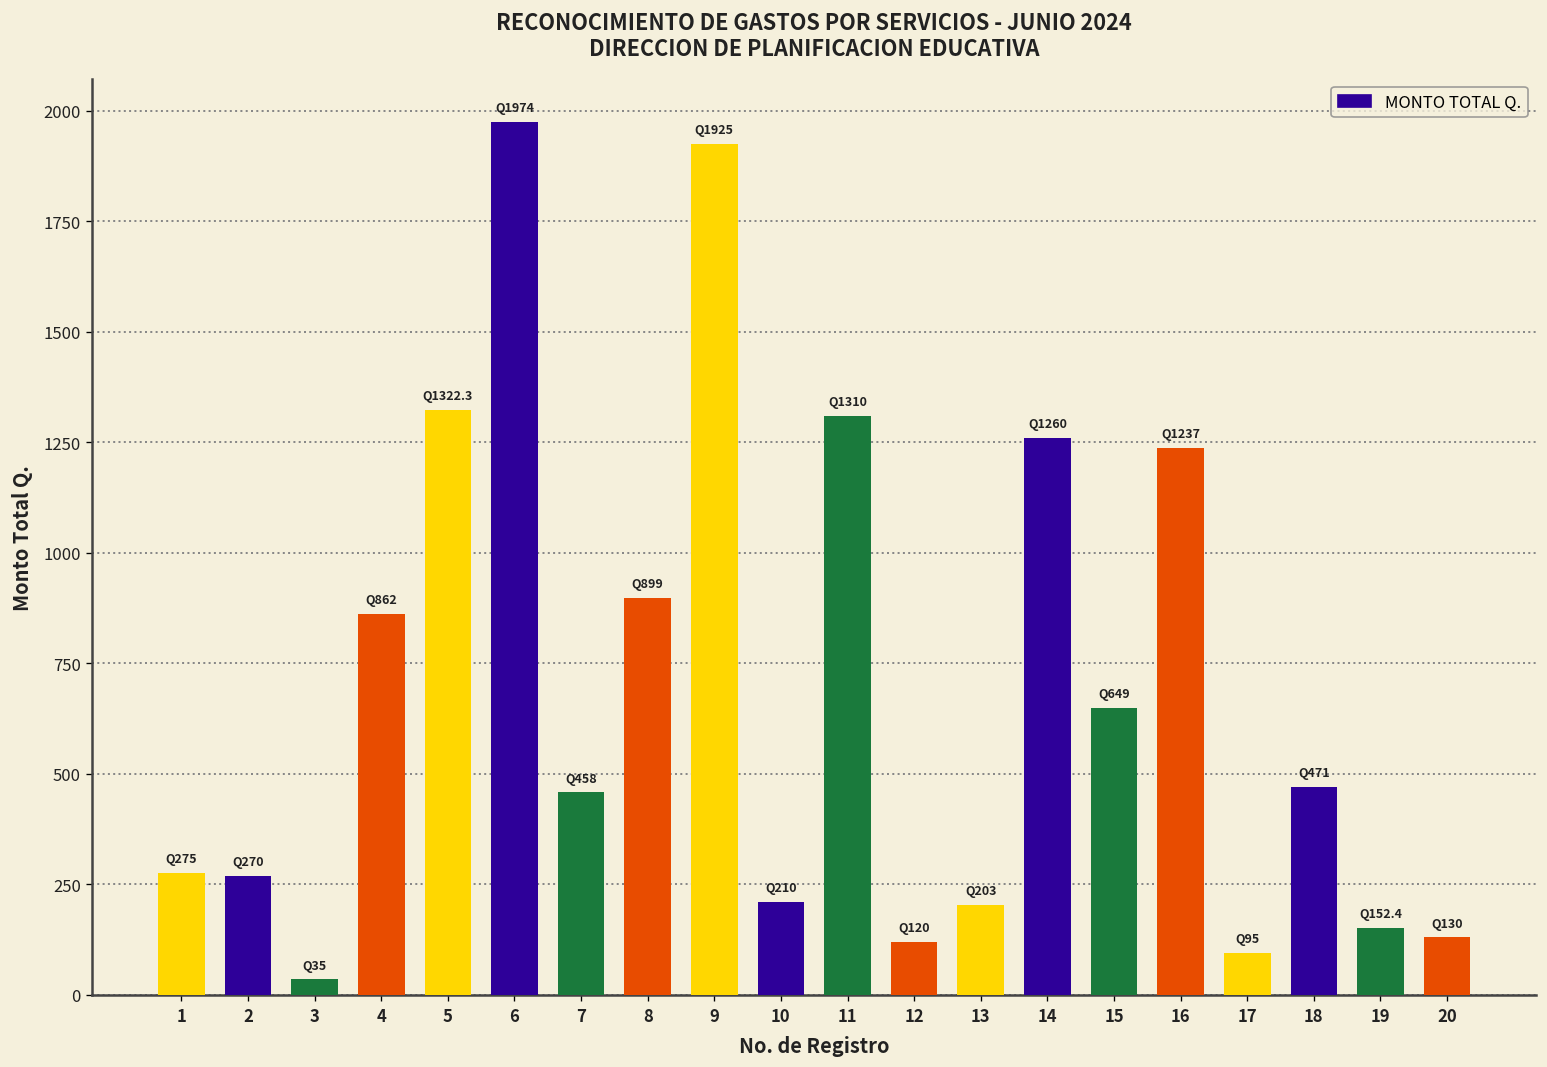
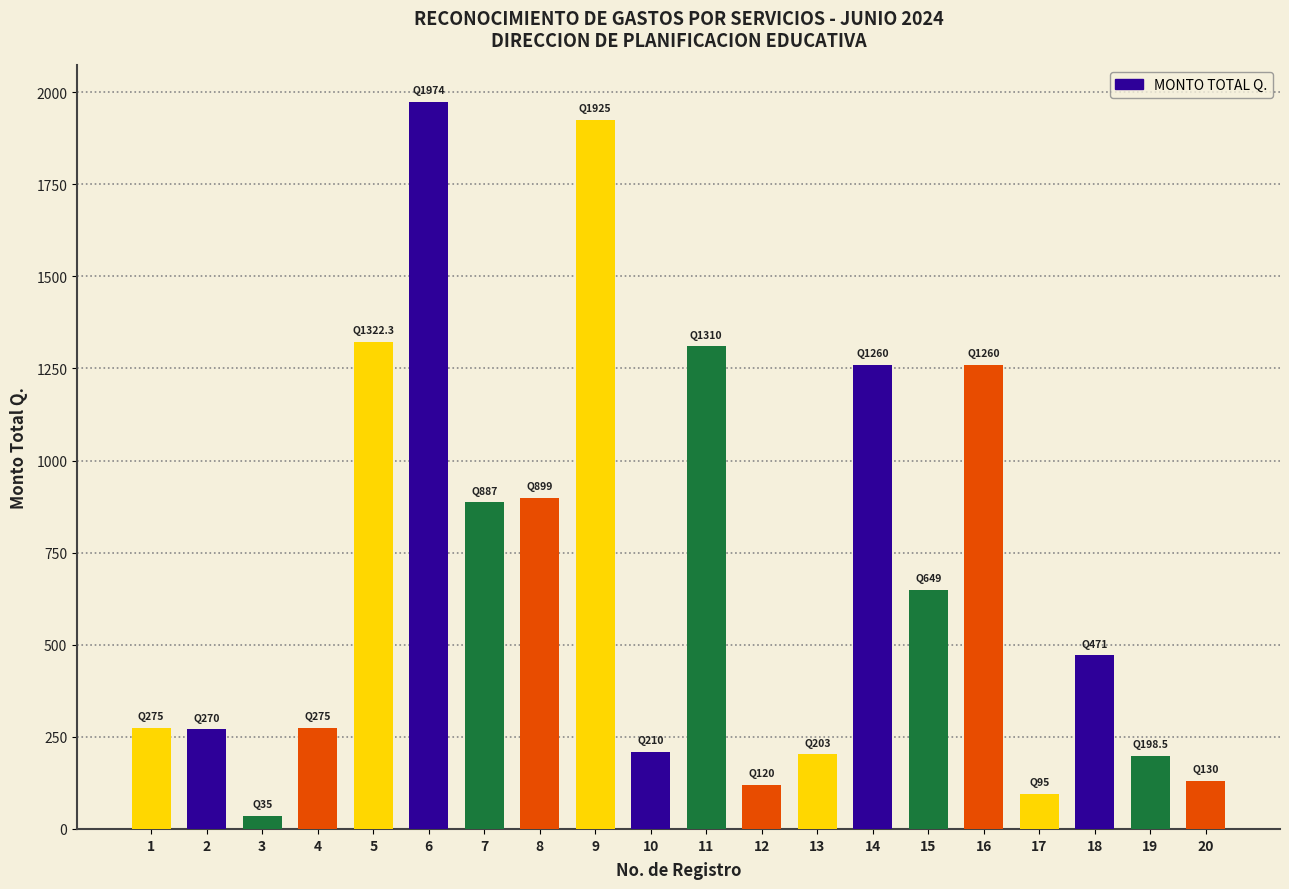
4: 862 -> 275
7: 458 -> 887
16: 1237 -> 1260
19: 152.4 -> 198.5
